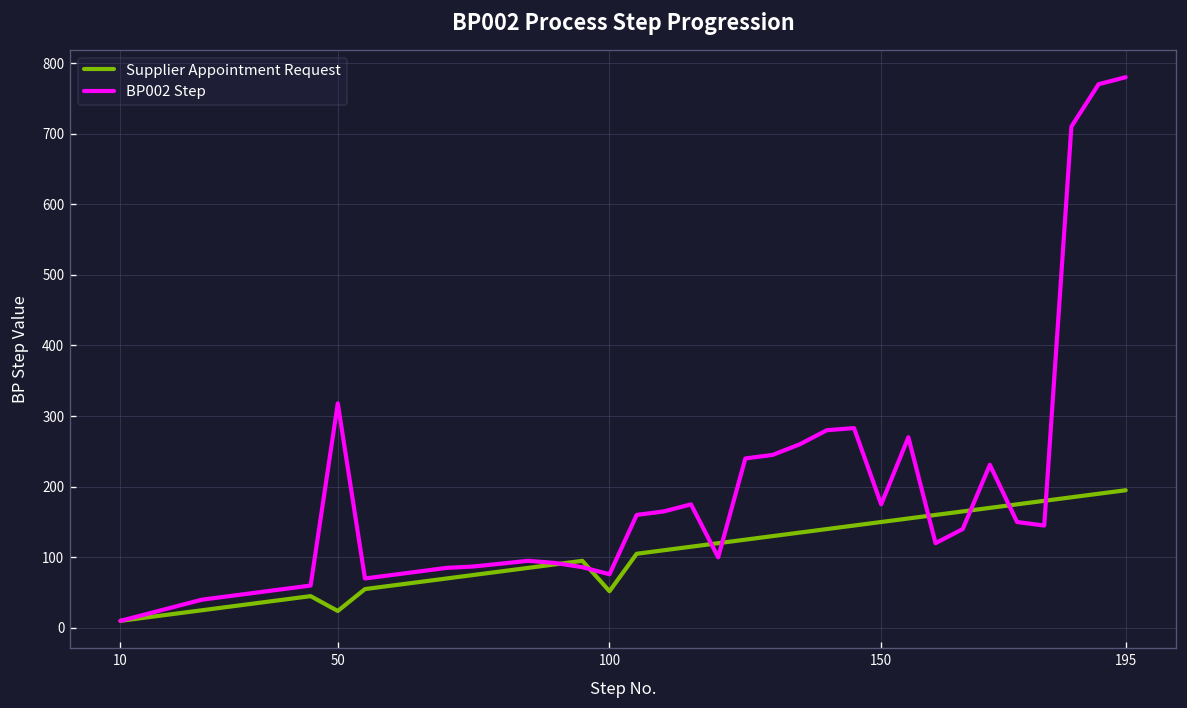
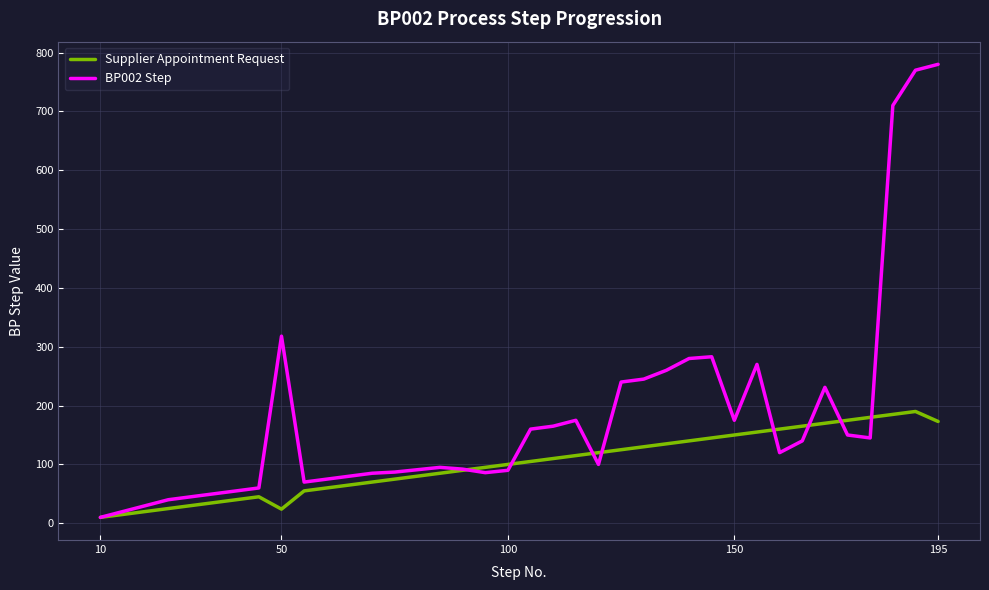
Supplier Appointment Request, 100: 50 -> 100
BP002 Step, 100: 80 -> 90
Supplier Appointment Request, 195: 200 -> 170
